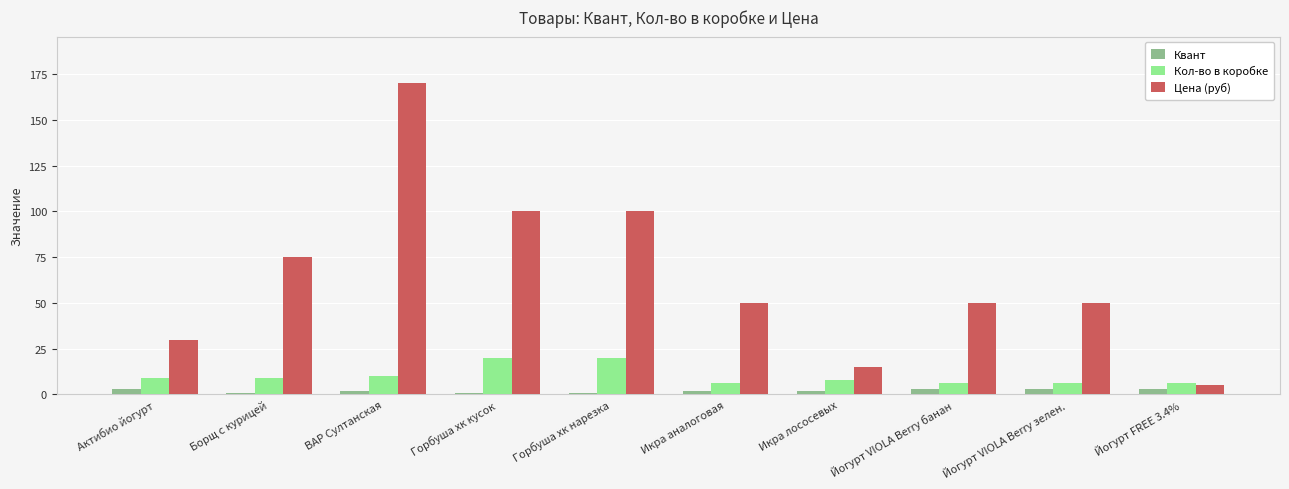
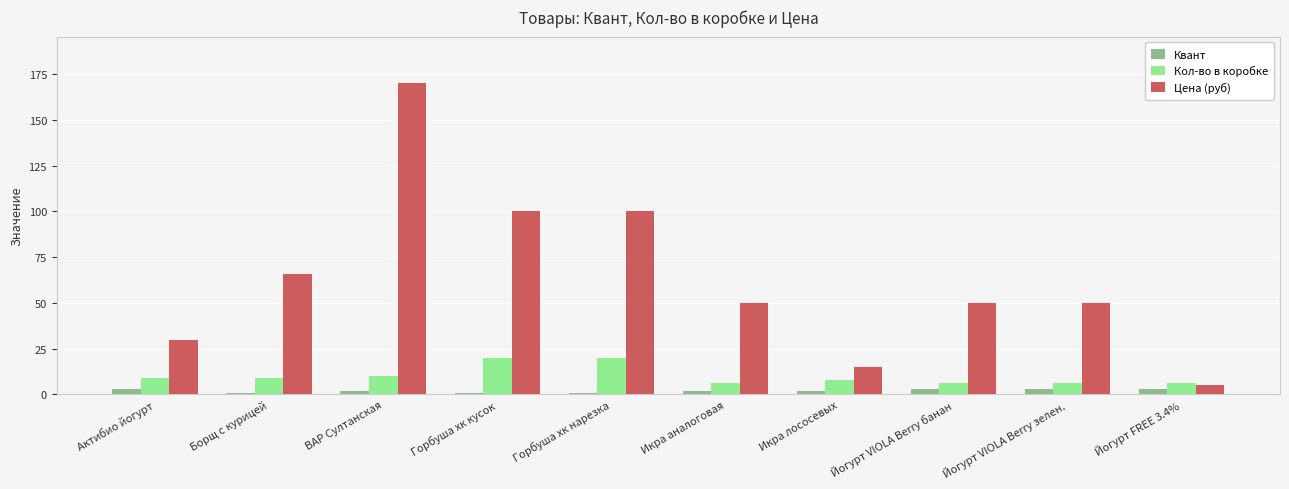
Цена (руб), Борщ с курицей: 75 -> 66
